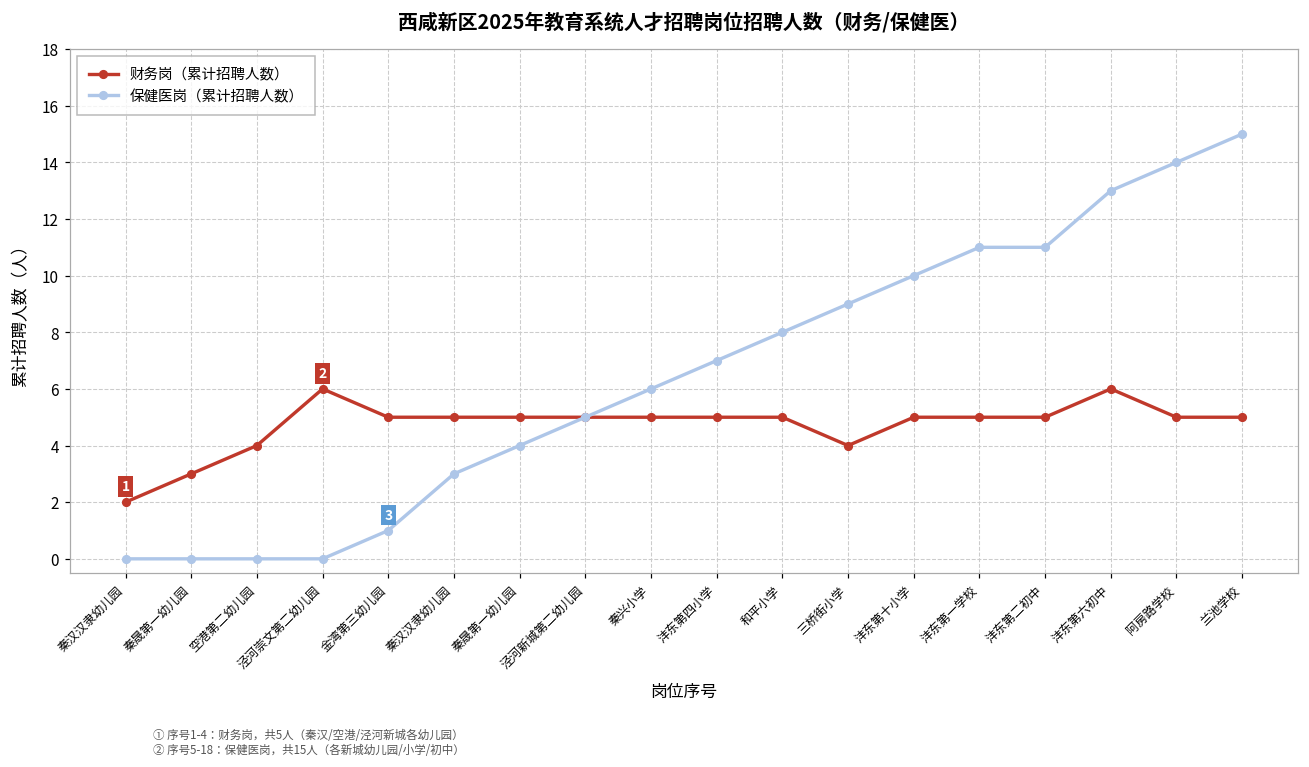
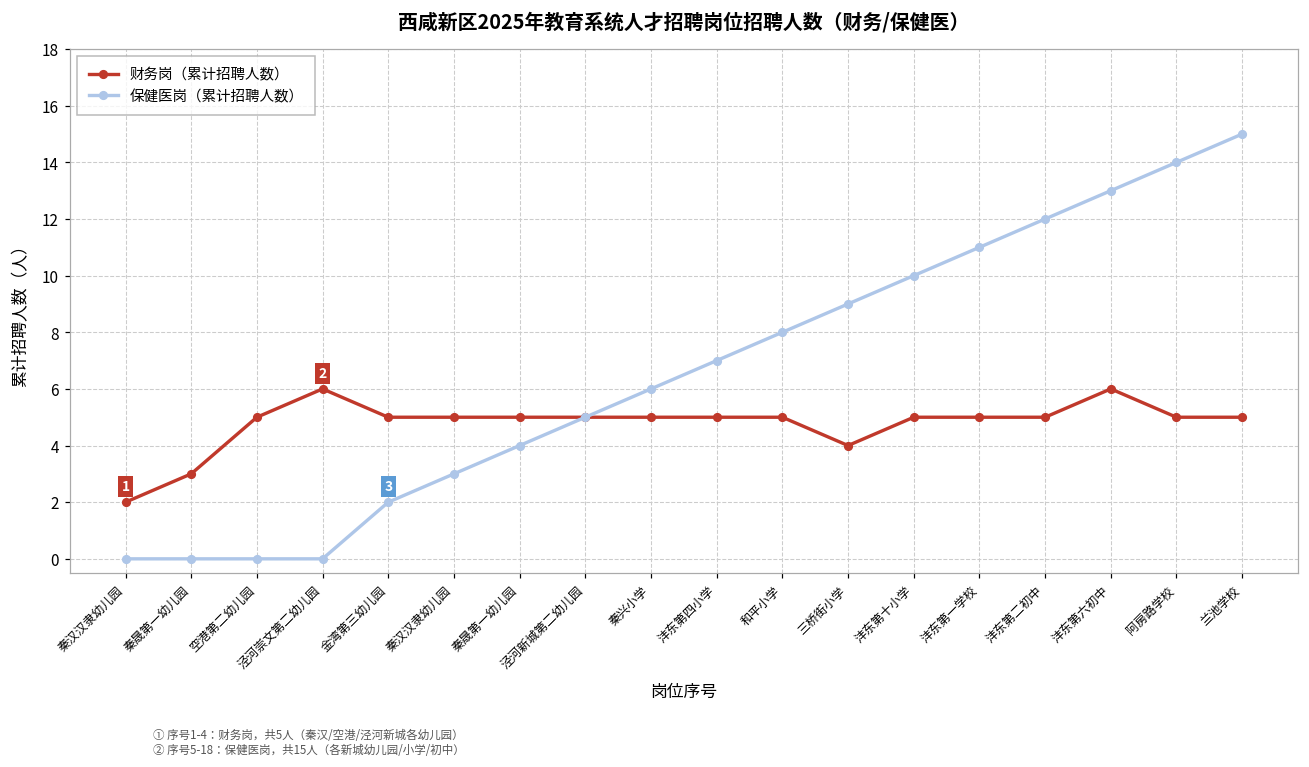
财务岗（累计招聘人数）, 空港第二幼儿园: 4 -> 5
保健医岗（累计招聘人数）, 金湾第三幼儿园: 1 -> 2
保健医岗（累计招聘人数）, 沣东第二初中: 11 -> 12
